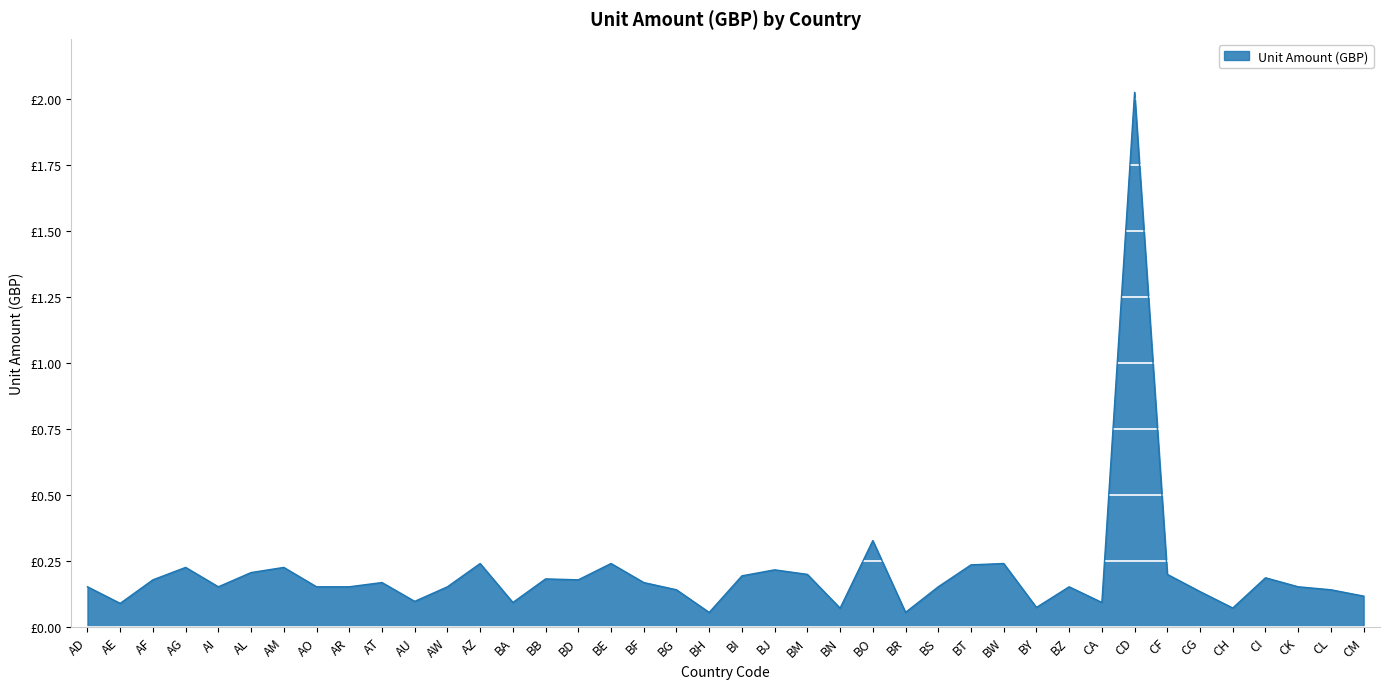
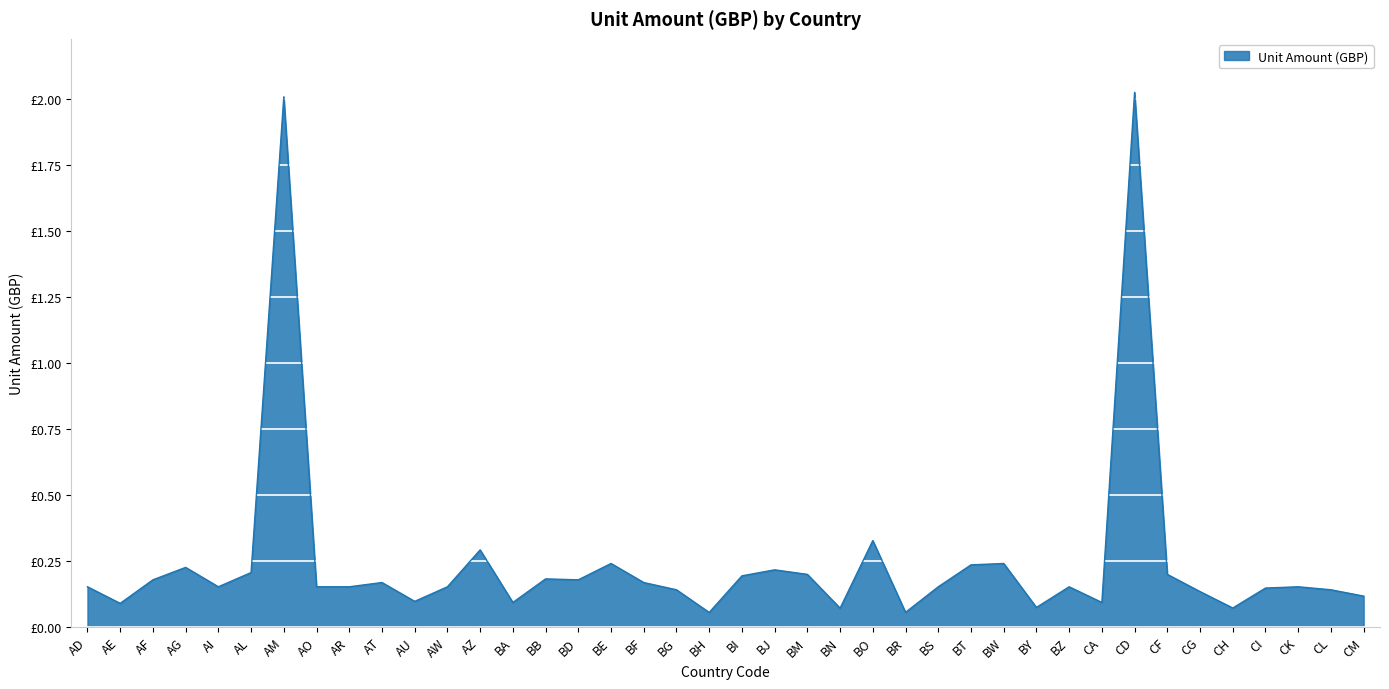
AM: £0.23 -> £2.01
AZ: £0.24 -> £0.29
CI: £0.19 -> £0.15
